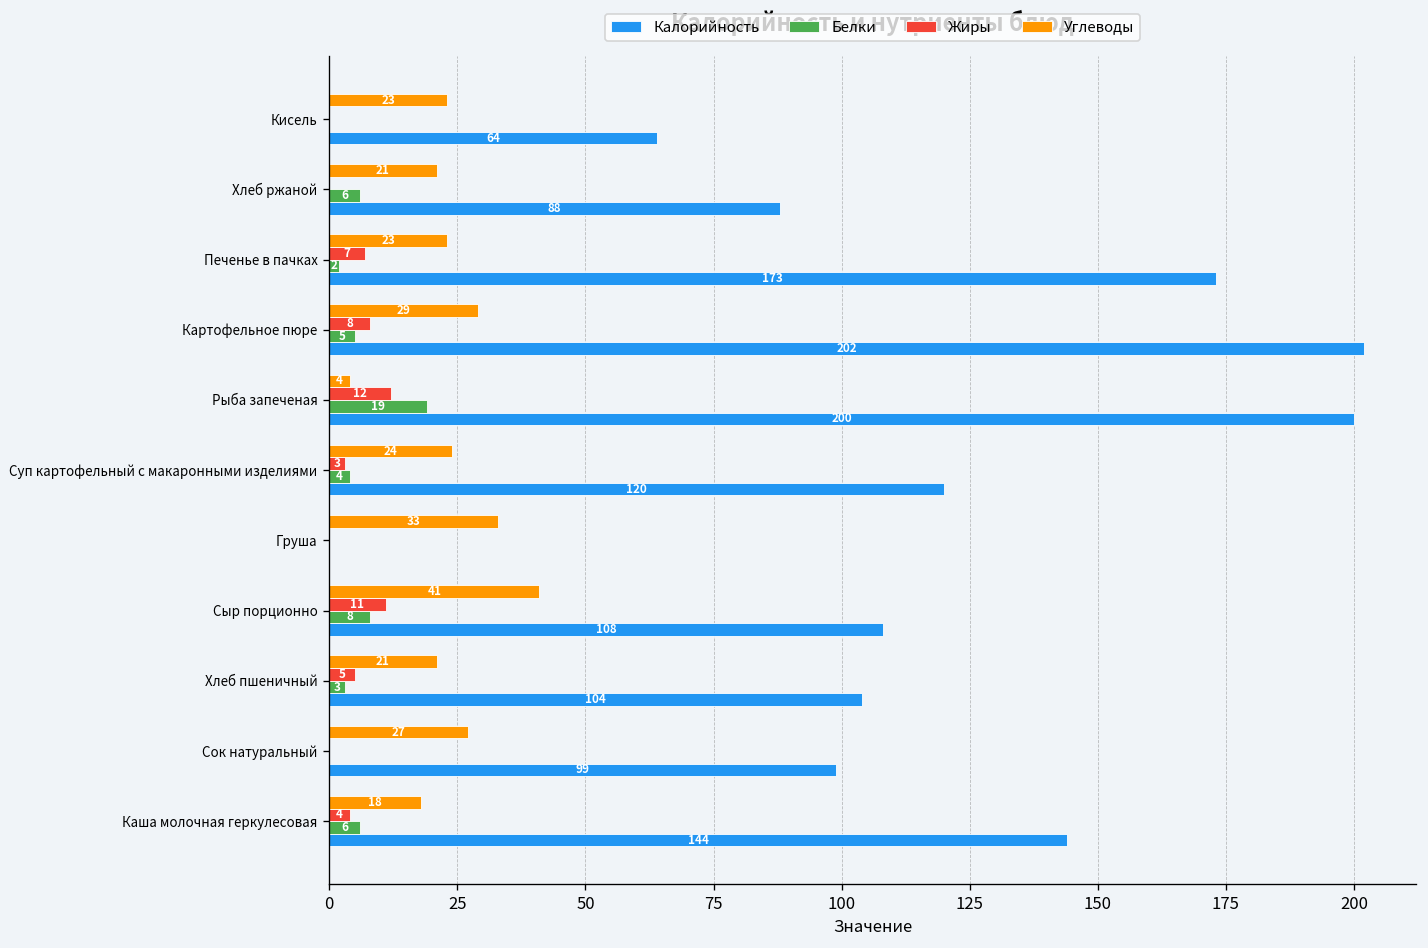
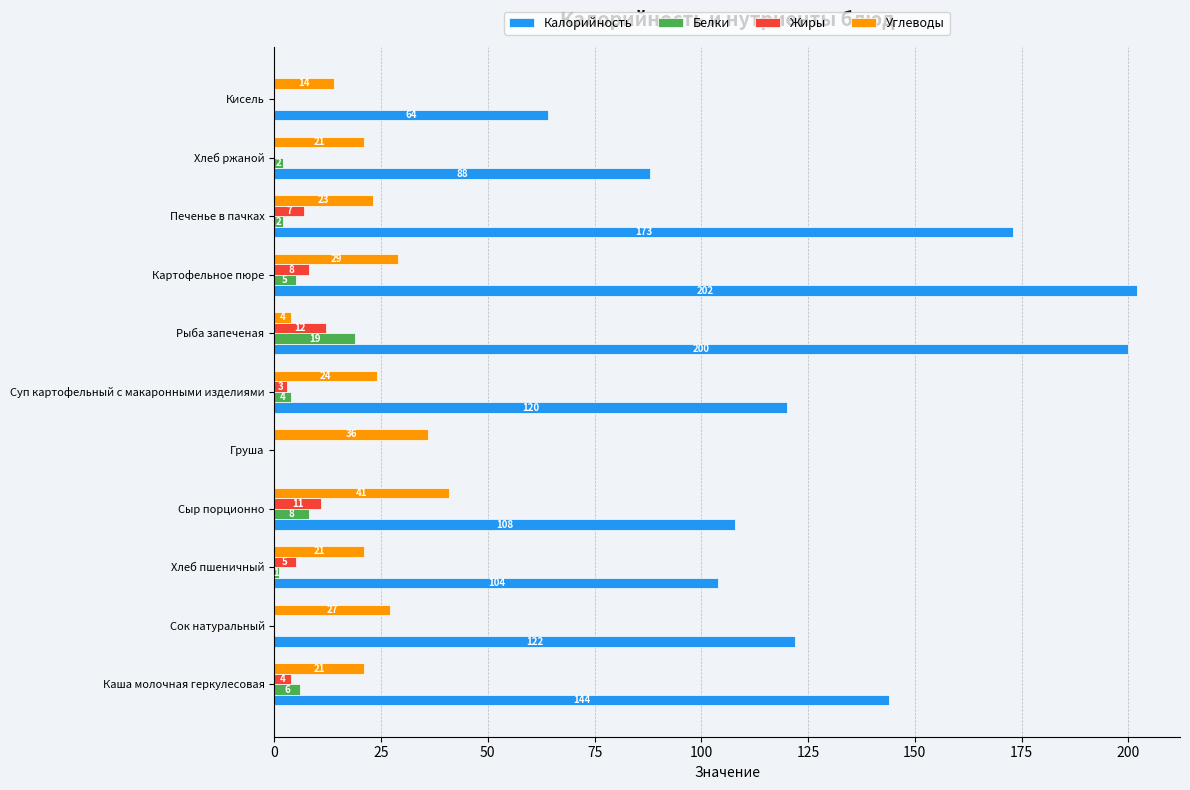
Углеводы, Кисель: 23 -> 14
Белки, Хлеб ржаной: 6 -> 2
Углеводы, Груша: 33 -> 36
Белки, Хлеб пшеничный: 3 -> 1
Калорийность, Сок натуральный: 99 -> 122
Углеводы, Каша молочная геркулесовая: 18 -> 21
